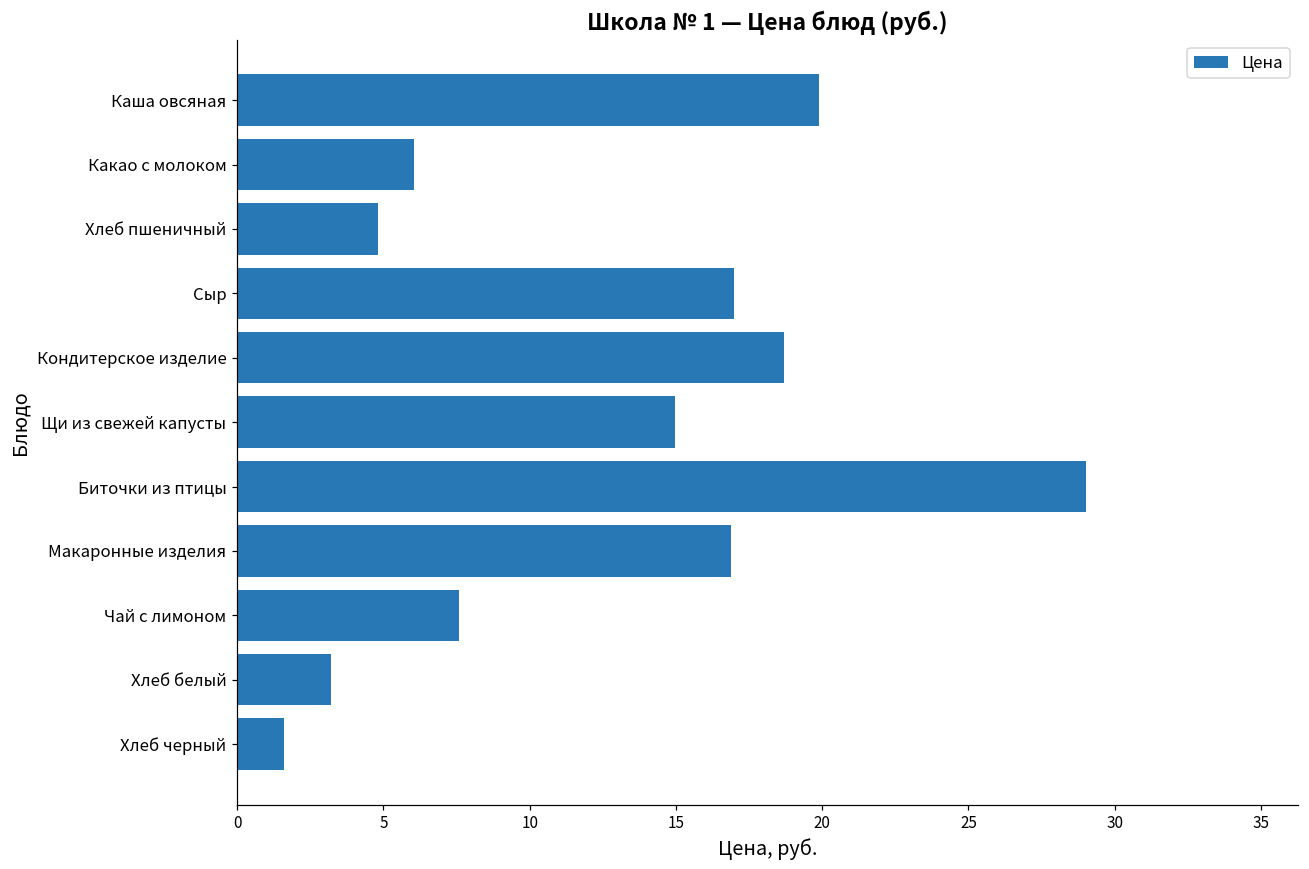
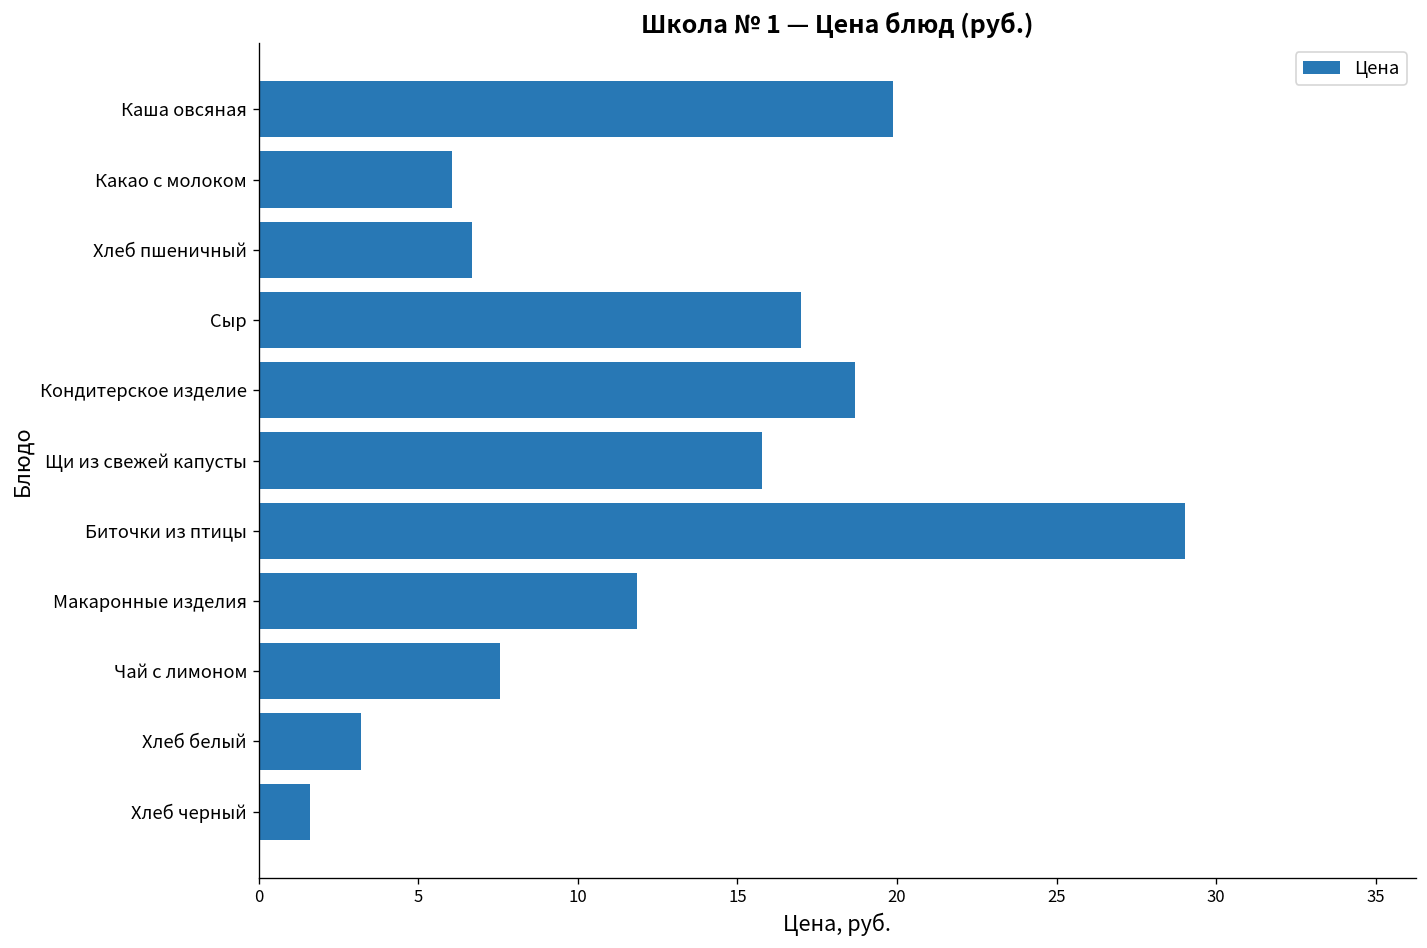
Хлеб пшеничный: 4.8 -> 6.7
Щи из свежей капусты: 15.0 -> 15.8
Макаронные изделия: 16.9 -> 11.9
